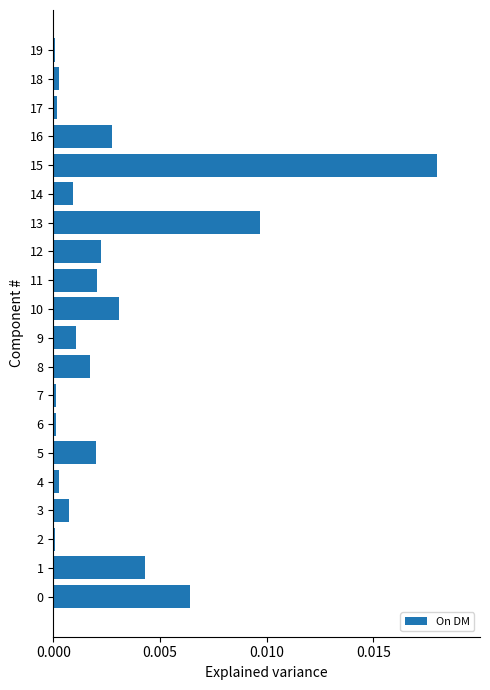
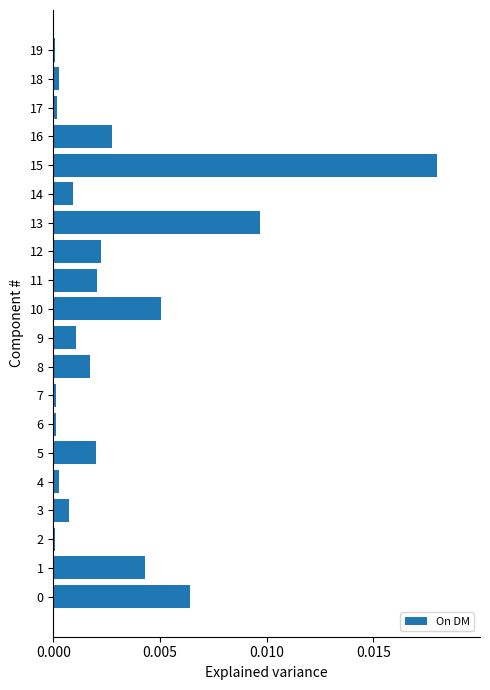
10: 0.0031 -> 0.0051
